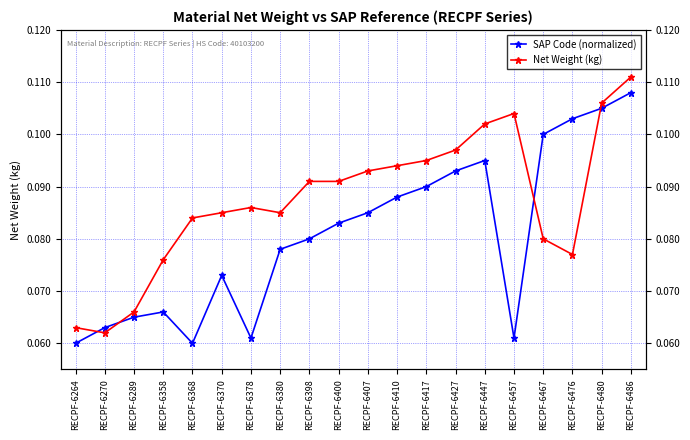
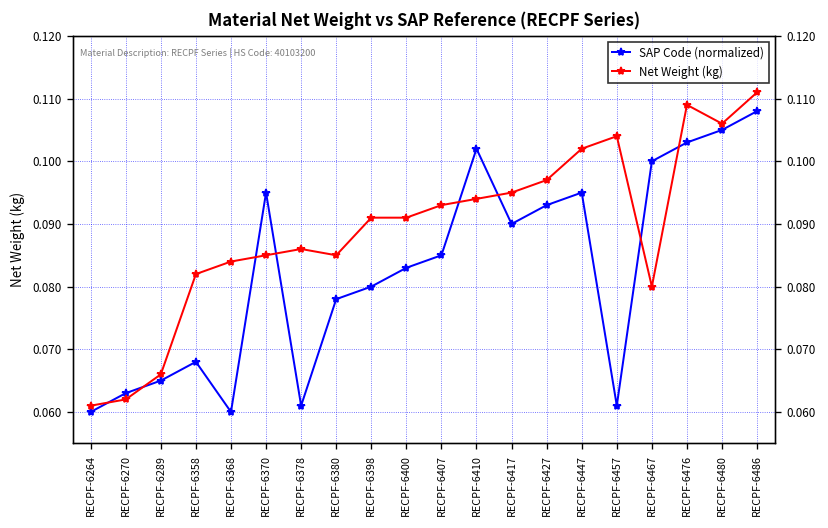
Net Weight (kg), RECPF-6264: 0.063 -> 0.061
SAP Code (normalized), RECPF-6358: 0.066 -> 0.068
Net Weight (kg), RECPF-6358: 0.076 -> 0.082
SAP Code (normalized), RECPF-6370: 0.073 -> 0.095
SAP Code (normalized), RECPF-6410: 0.088 -> 0.102
Net Weight (kg), RECPF-6476: 0.077 -> 0.109
